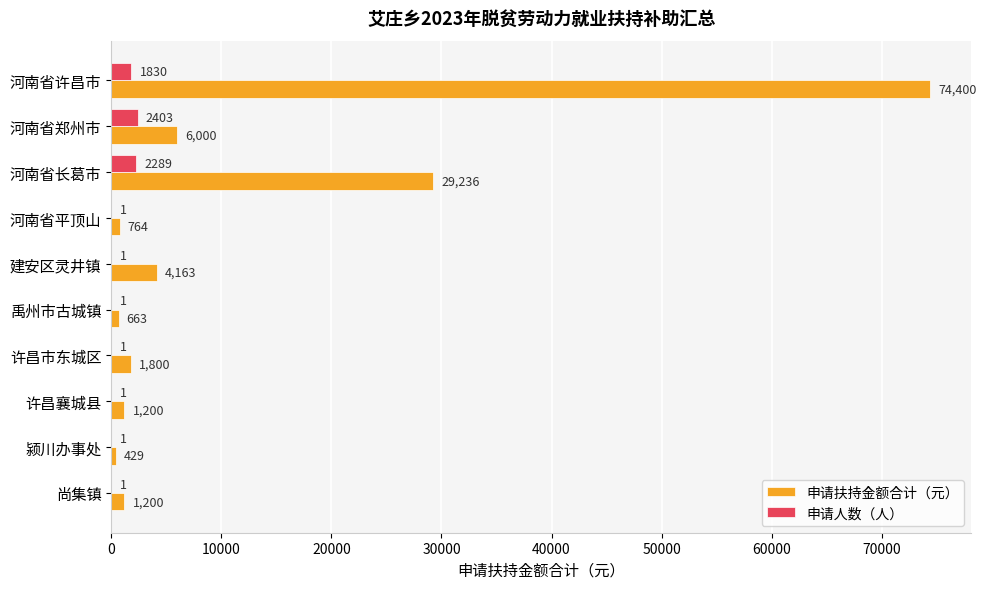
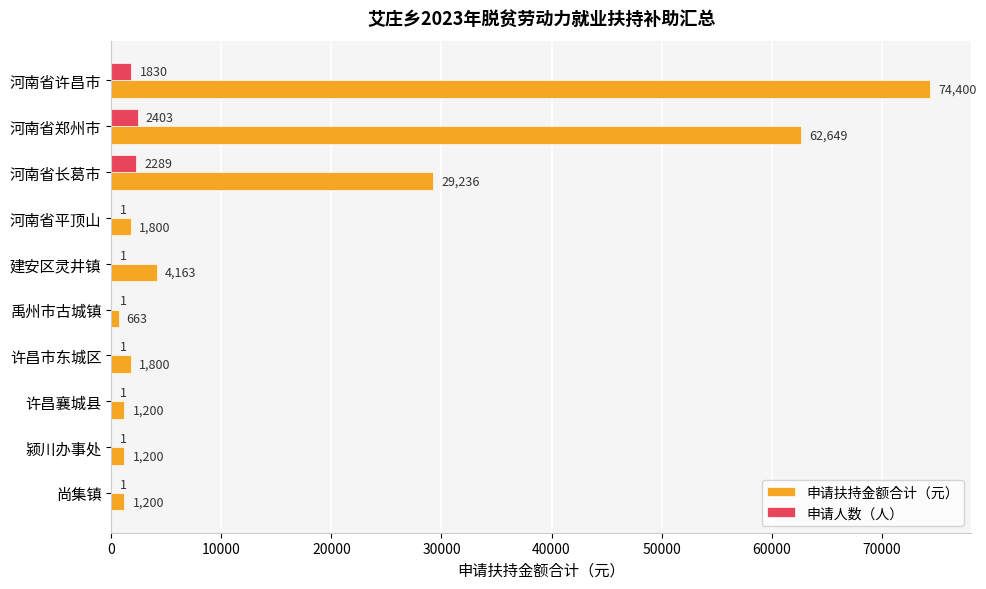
申请扶持金额合计（元）, 河南省郑州市: 6,000 -> 62,649
申请扶持金额合计（元）, 河南省平顶山: 764 -> 1,800
申请扶持金额合计（元）, 颍川办事处: 429 -> 1,200
